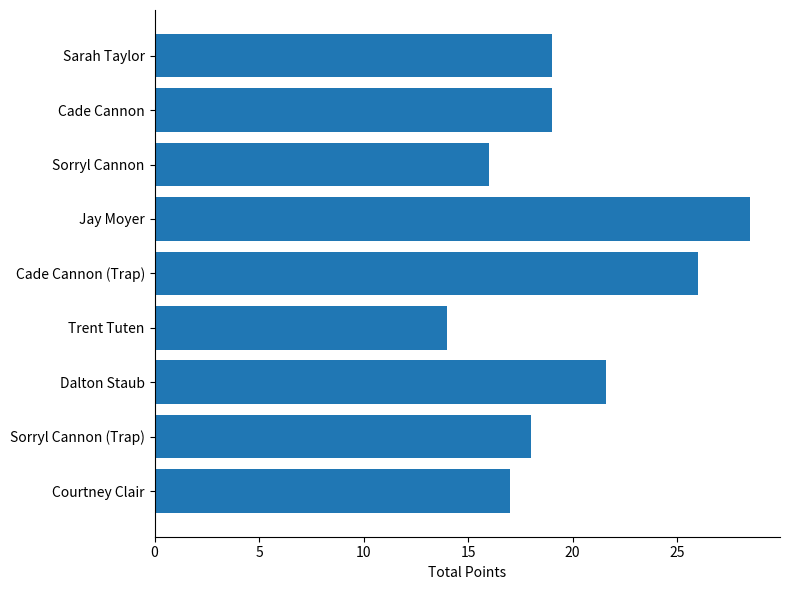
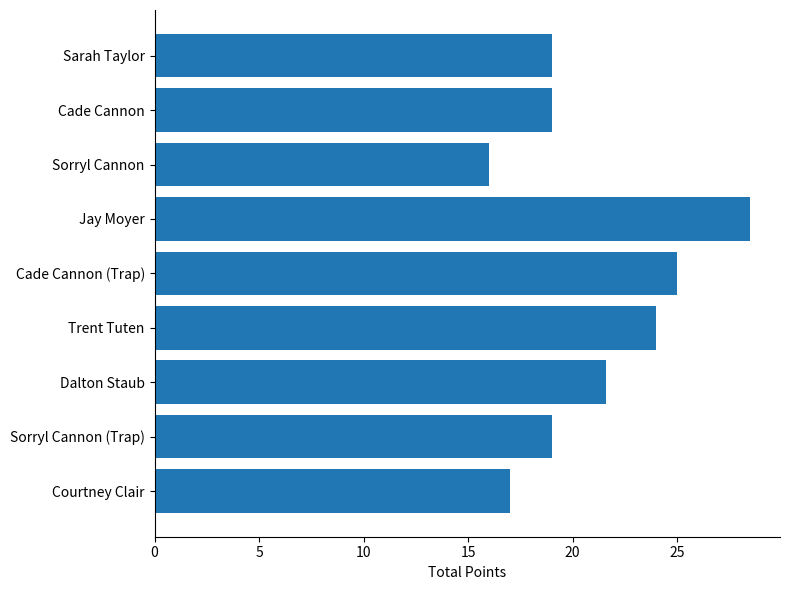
Cade Cannon (Trap): 26 -> 25
Trent Tuten: 14 -> 24
Sorryl Cannon (Trap): 18 -> 19
